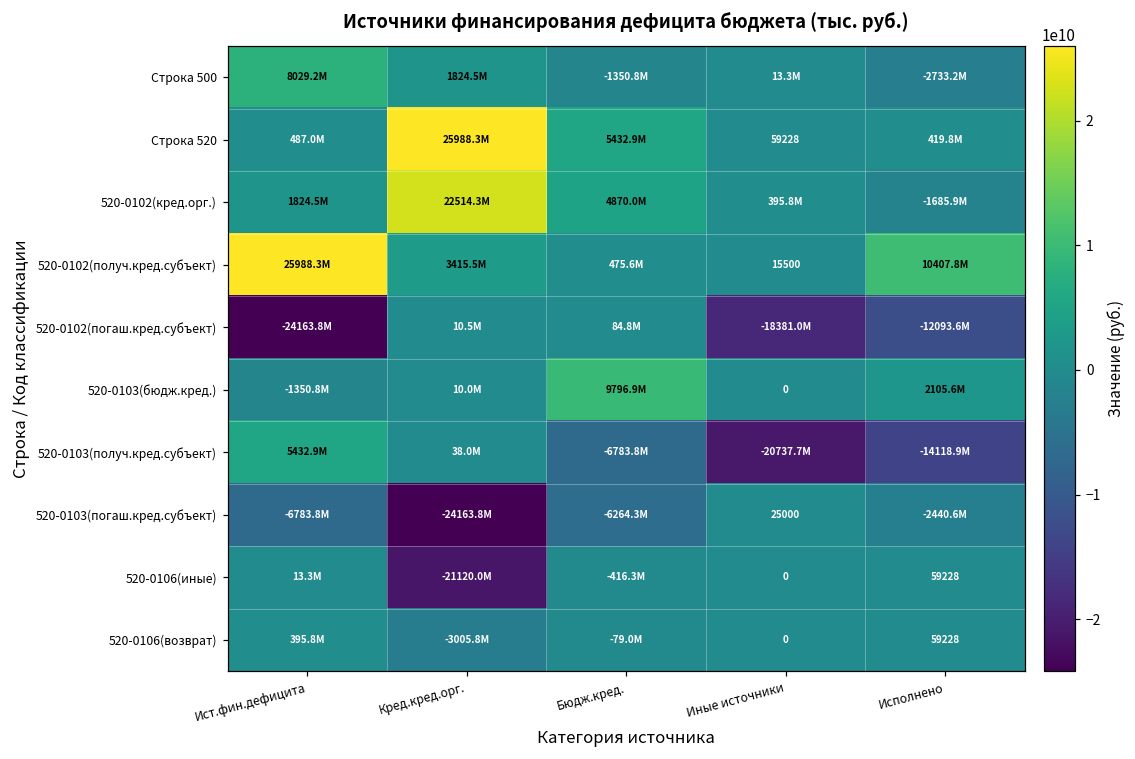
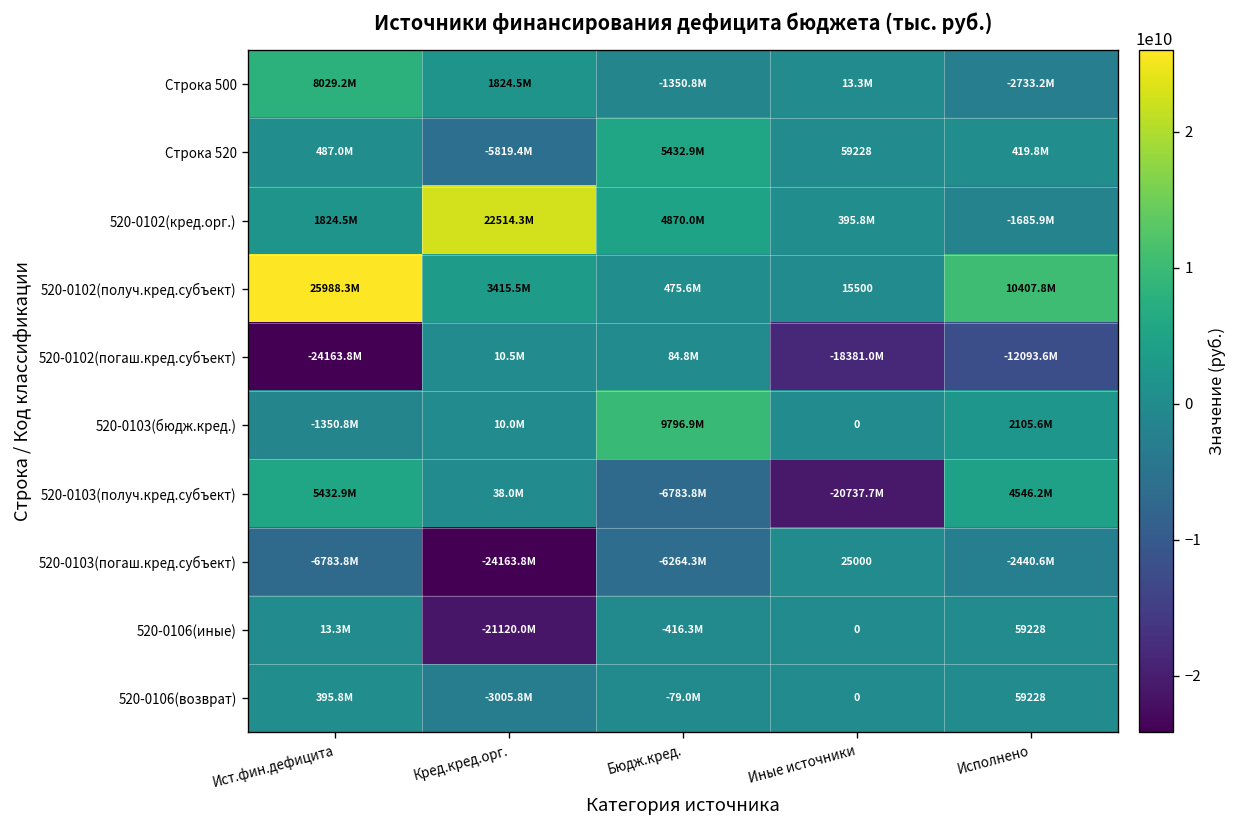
Строка 520, Кред.кред.орг.: 25988.3M -> -5819.4M
520-0103(получ.кред.субъект), Исполнено: -14118.9M -> 4546.2M
